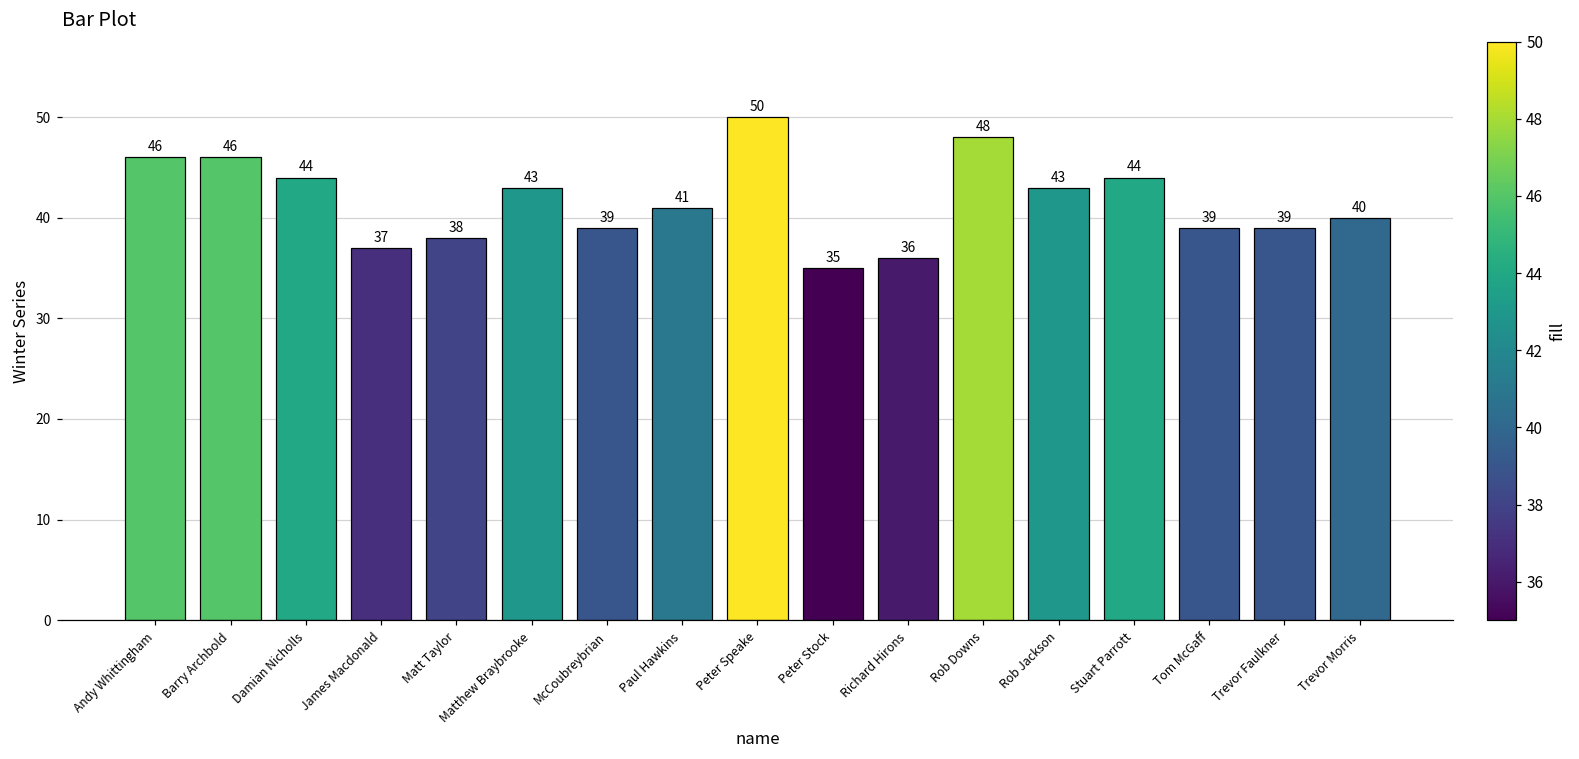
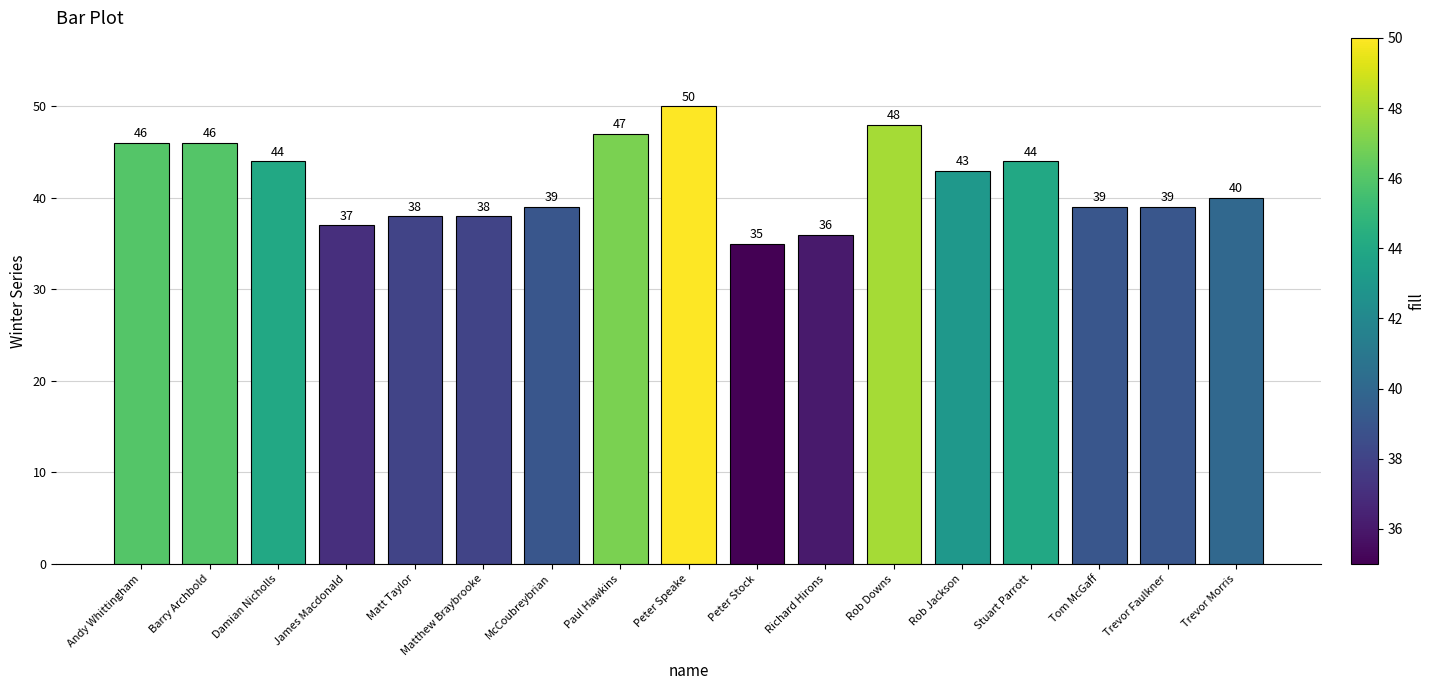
Matthew Braybrooke: 43 -> 38
Paul Hawkins: 41 -> 47
